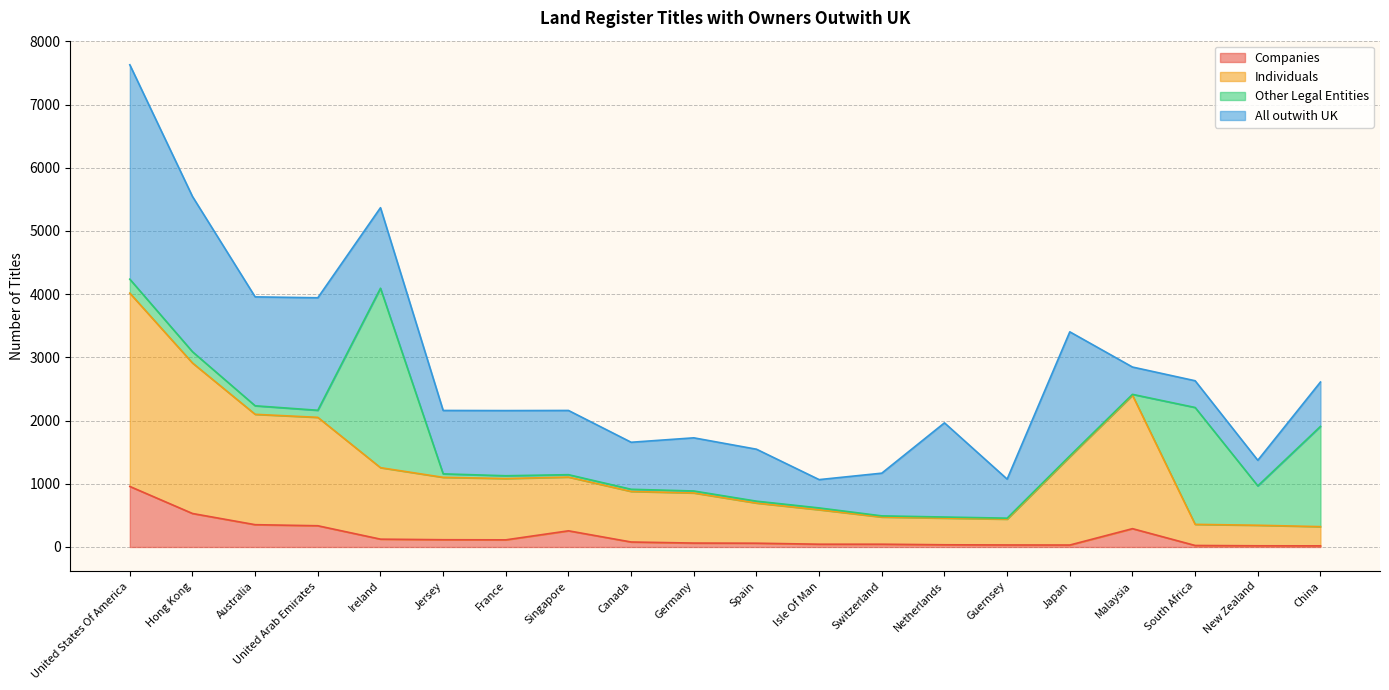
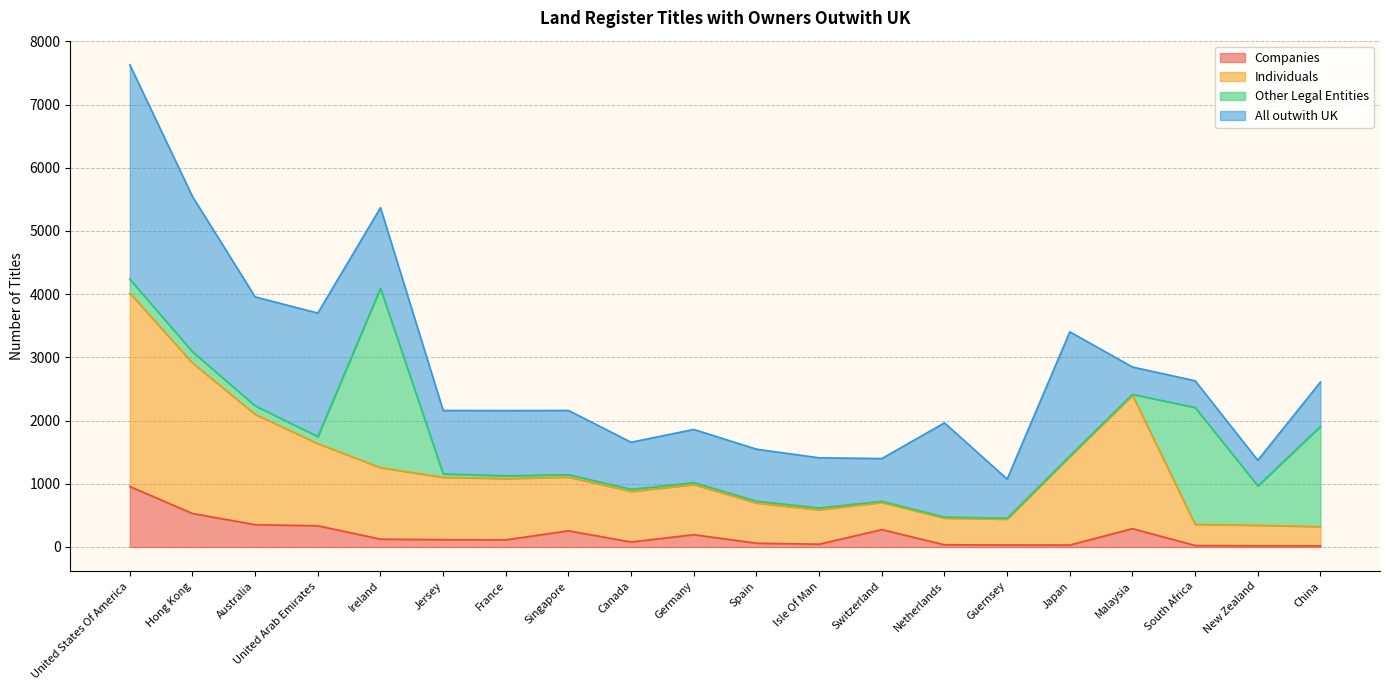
Individuals, United Arab Emirates: 1700 -> 1300
All outwith UK, United Arab Emirates: 1800 -> 2000
Companies, Germany: 100 -> 200
All outwith UK, Isle Of Man: 400 -> 800
Companies, Switzerland: 0 -> 300
